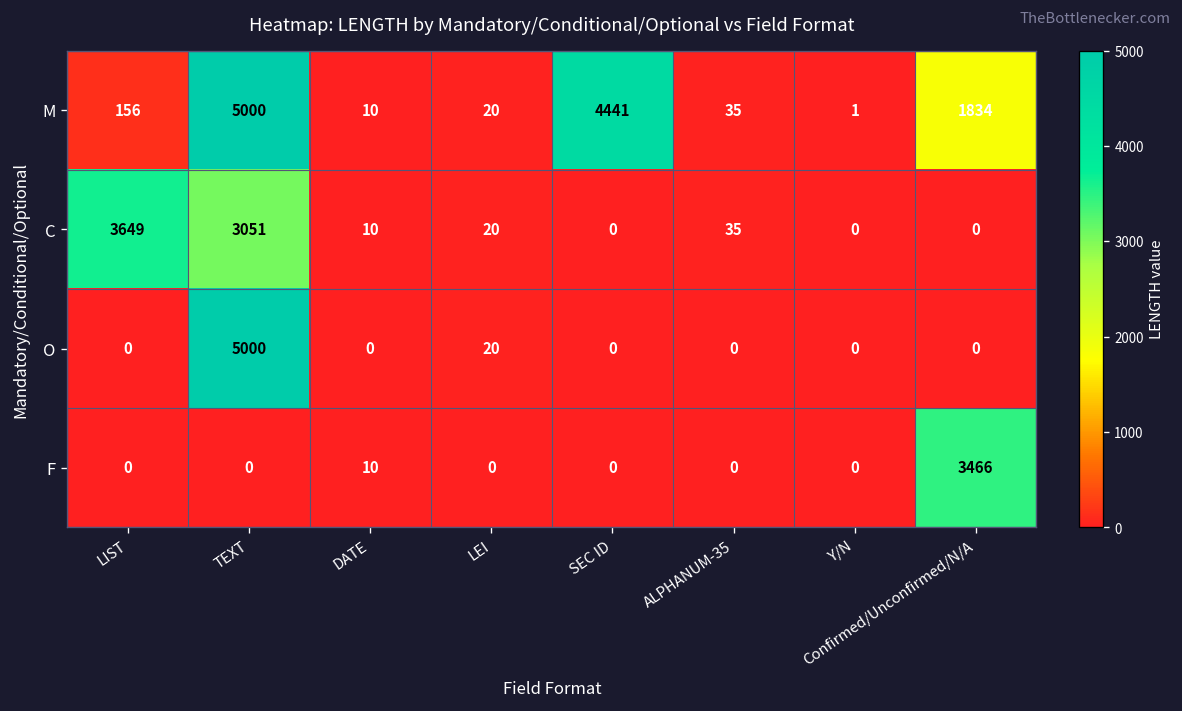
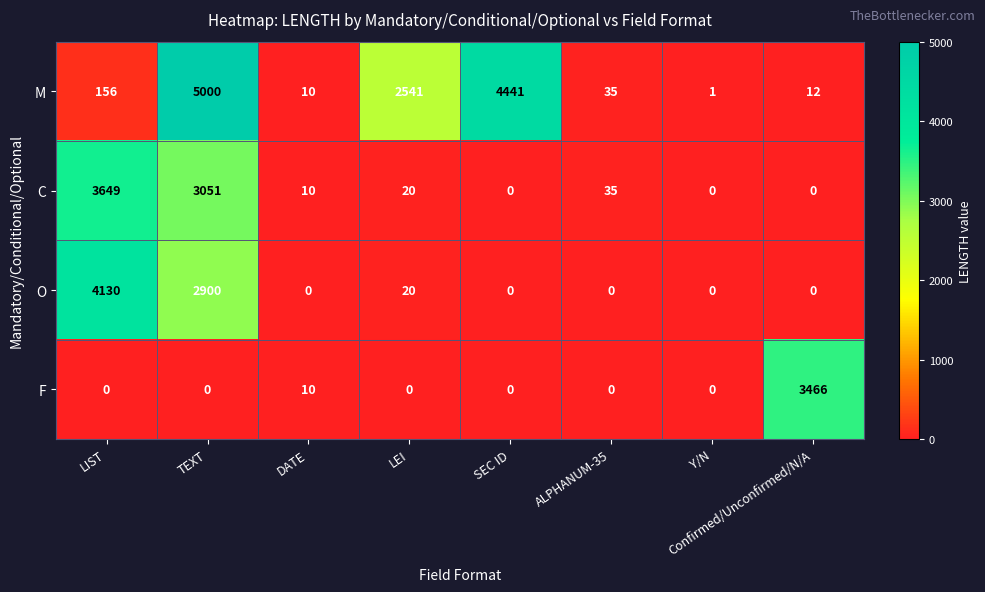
M, LEI: 20 -> 2541
M, Confirmed/Unconfirmed/N/A: 1834 -> 12
O, LIST: 0 -> 4130
O, TEXT: 5000 -> 2900
